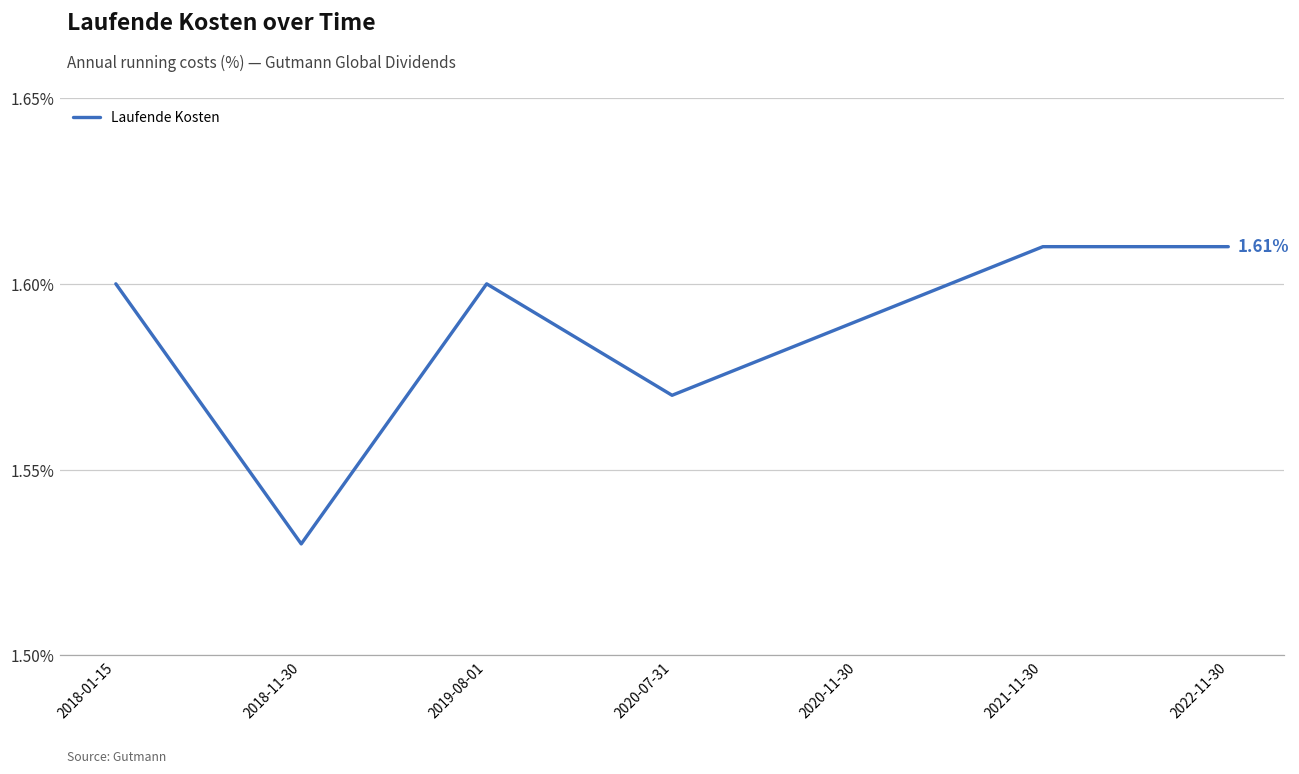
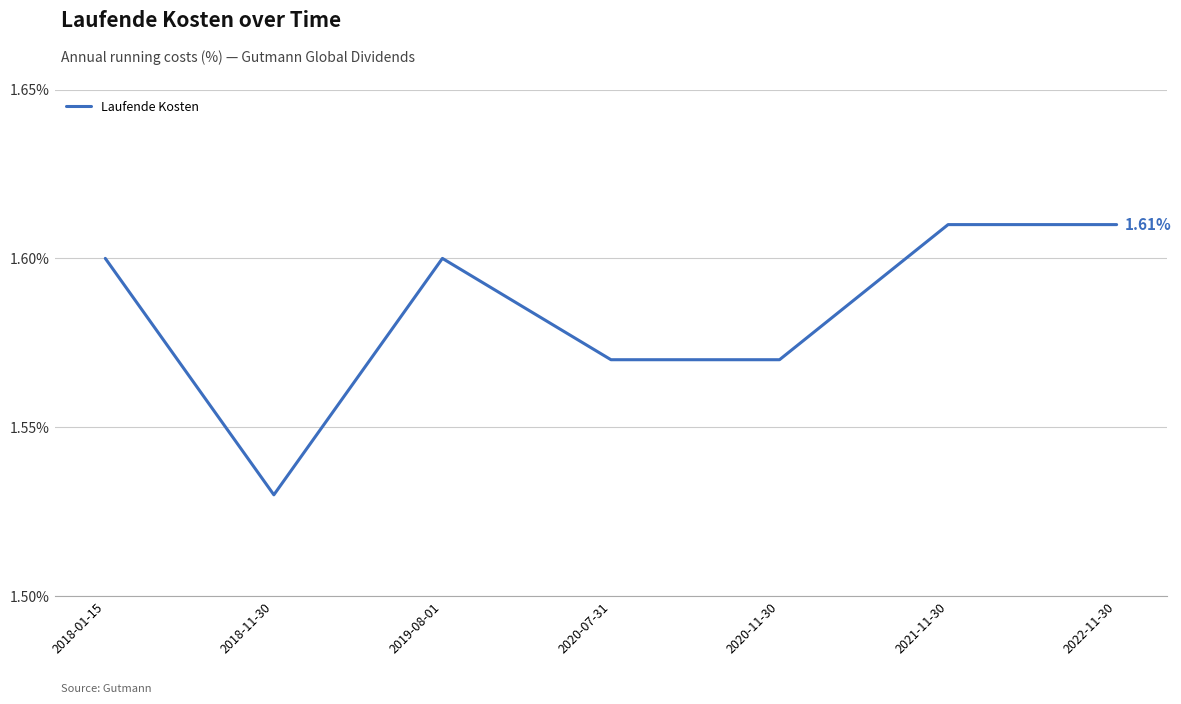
2020-11-30: 1.59% -> 1.57%
